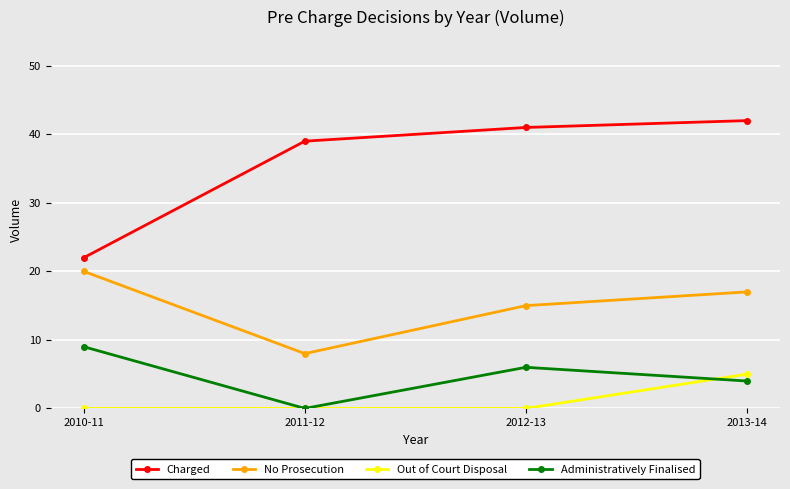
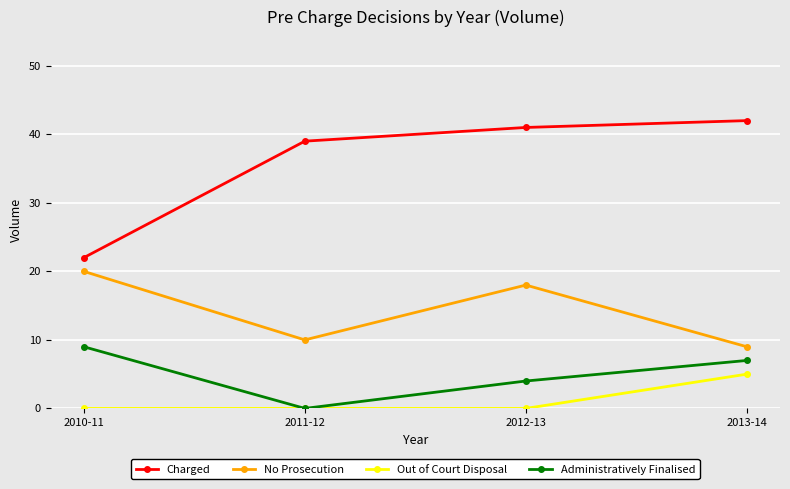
No Prosecution, 2011-12: 8 -> 10
No Prosecution, 2012-13: 15 -> 18
Administratively Finalised, 2012-13: 6 -> 4
No Prosecution, 2013-14: 17 -> 9
Administratively Finalised, 2013-14: 4 -> 7
